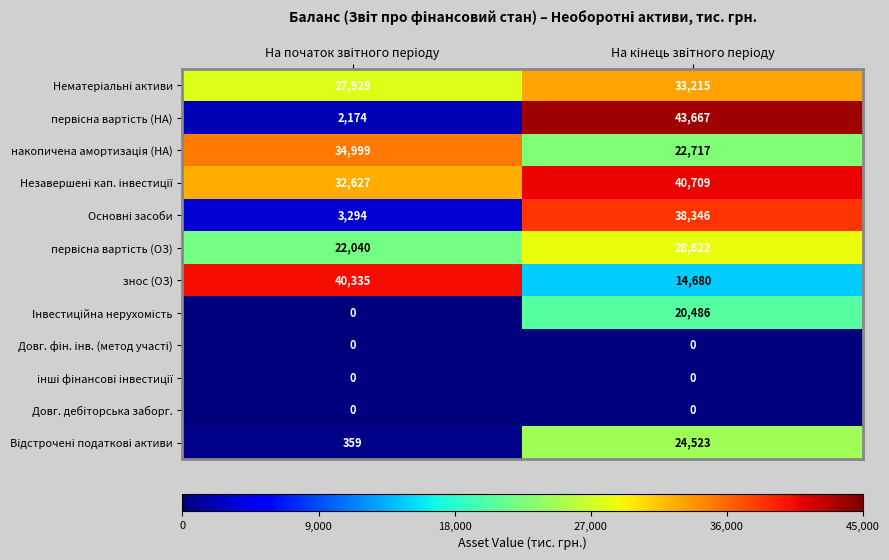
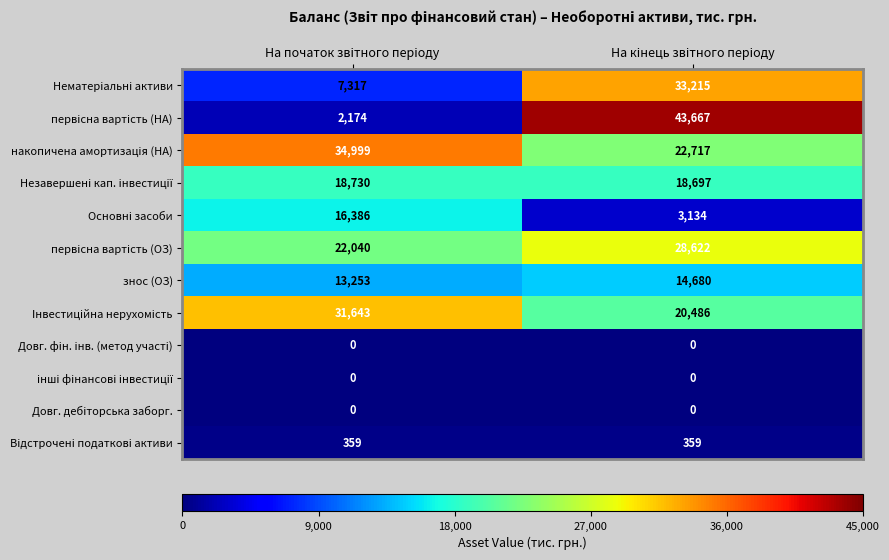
Нематеріальні активи, На початок звітного періоду: 27,929 -> 7,317
Незавершені кап. інвестиції, На початок звітного періоду: 32,627 -> 18,730
Незавершені кап. інвестиції, На кінець звітного періоду: 40,709 -> 18,697
Основні засоби, На початок звітного періоду: 3,294 -> 16,386
Основні засоби, На кінець звітного періоду: 38,346 -> 3,134
знос (ОЗ), На початок звітного періоду: 40,335 -> 13,253
Інвестиційна нерухомість, На початок звітного періоду: 0 -> 31,643
Відстрочені податкові активи, На кінець звітного періоду: 24,523 -> 359
